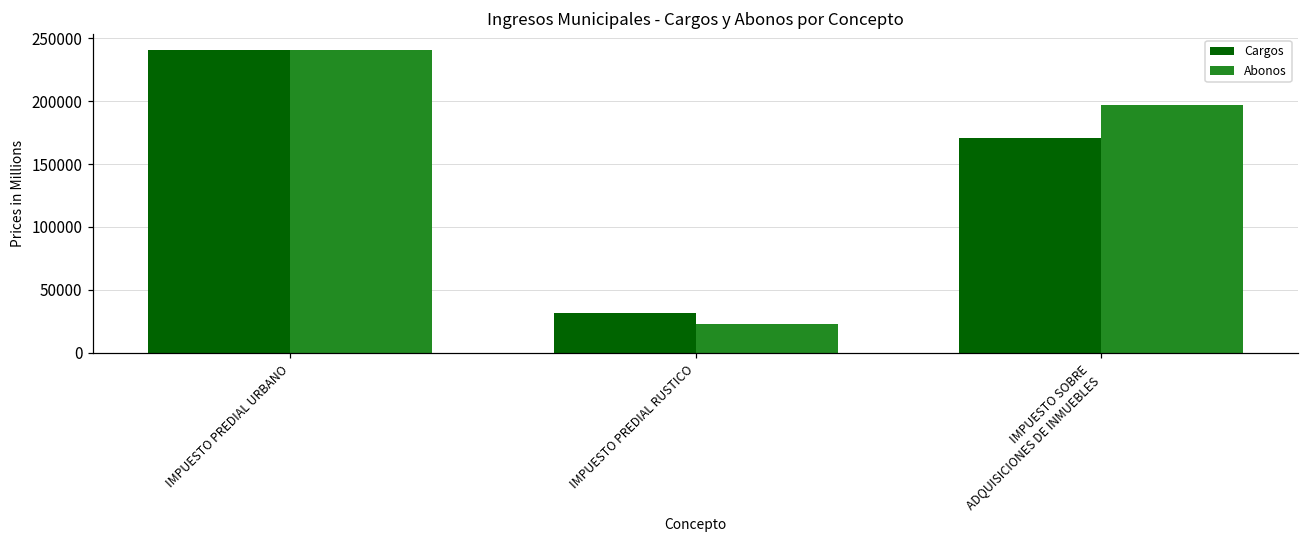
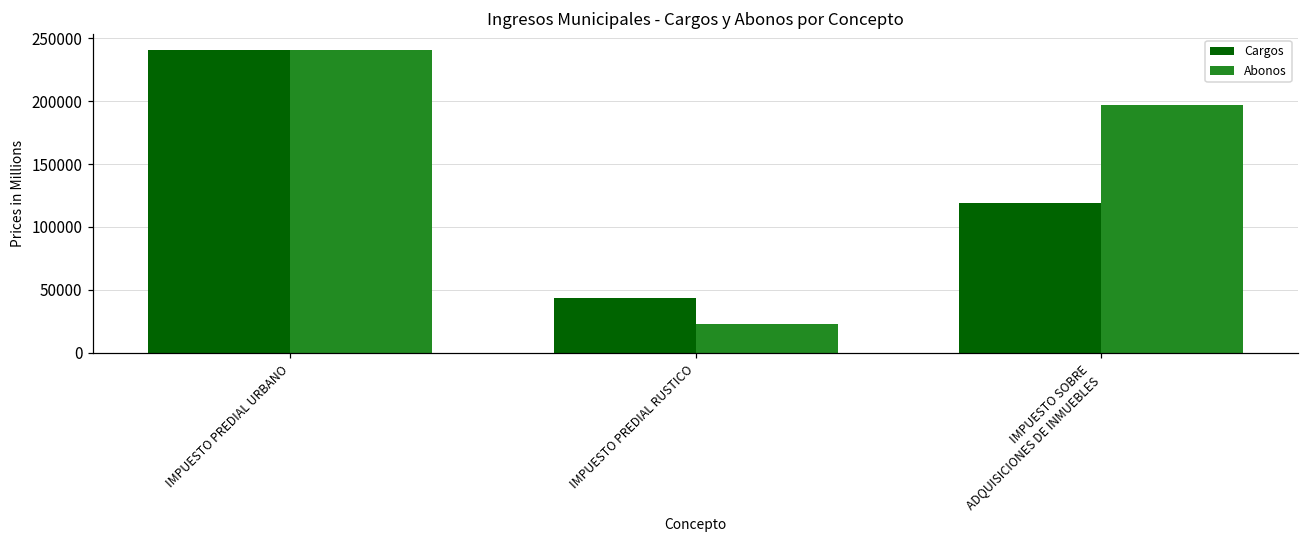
Cargos, IMPUESTO PREDIAL RUSTICO: 32000 -> 44000
Cargos, IMPUESTO SOBRE ADQUISICIONES DE INMUEBLES: 171000 -> 119000
